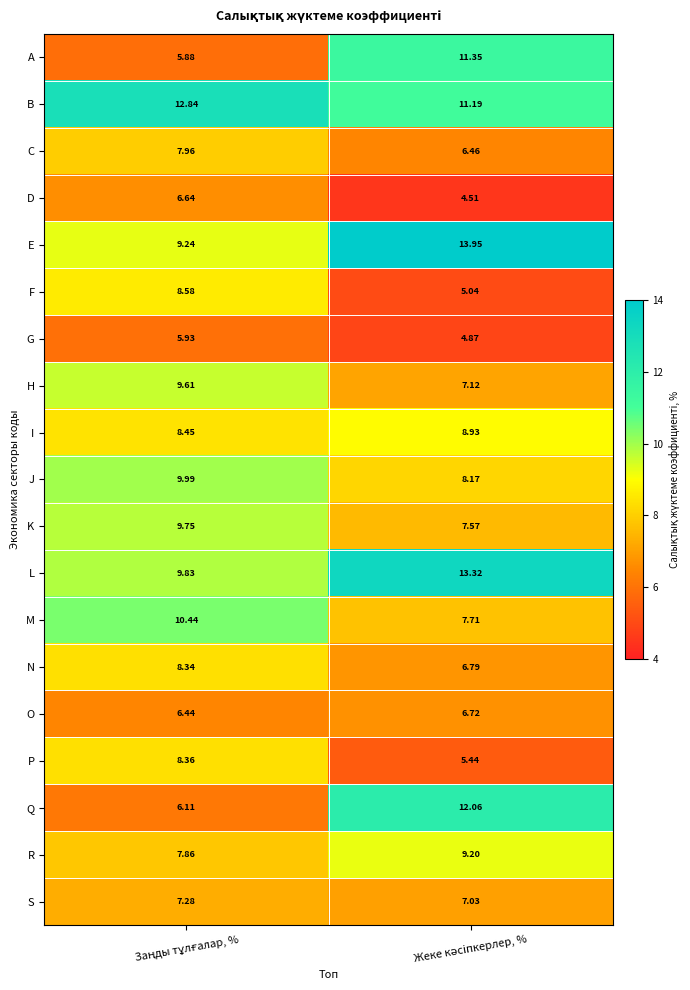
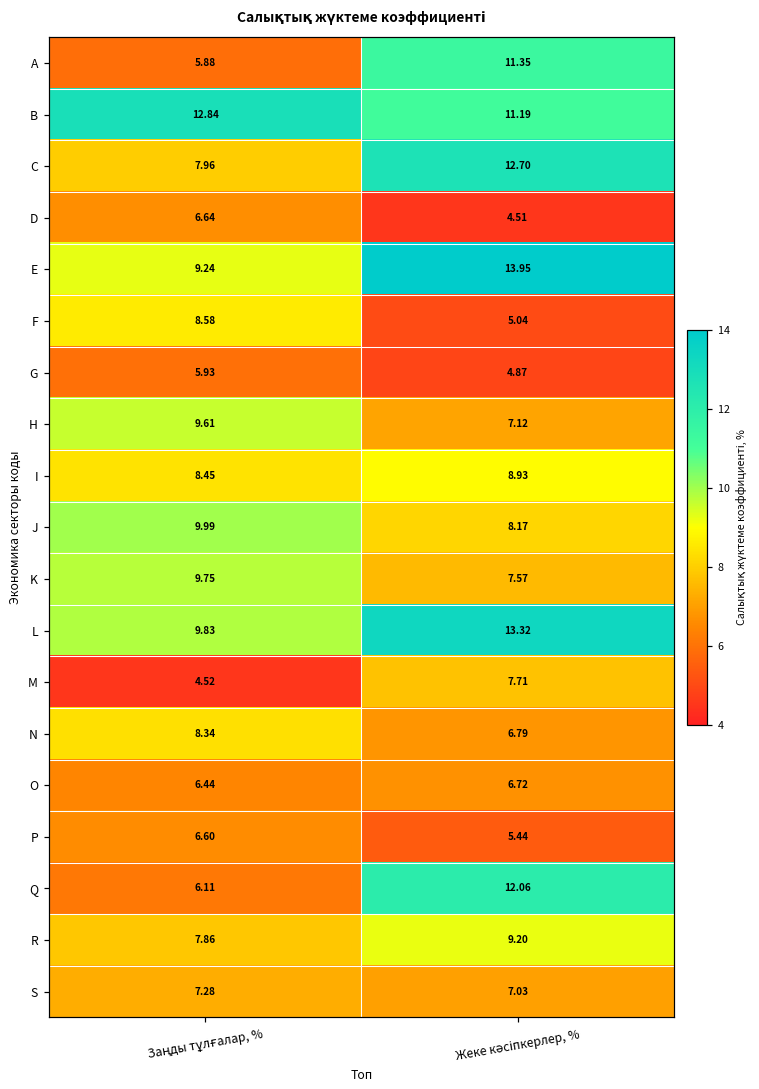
C, Жеке кәсіпкерлер, %: 6.46 -> 12.70
M, Заңды тұлғалар, %: 10.44 -> 4.52
P, Заңды тұлғалар, %: 8.36 -> 6.60
